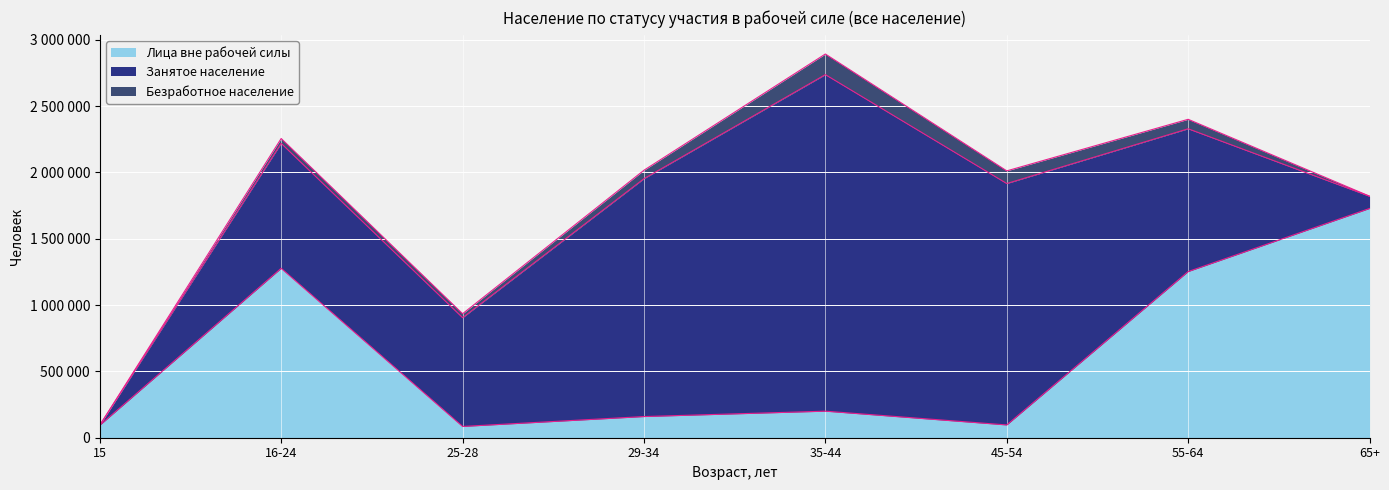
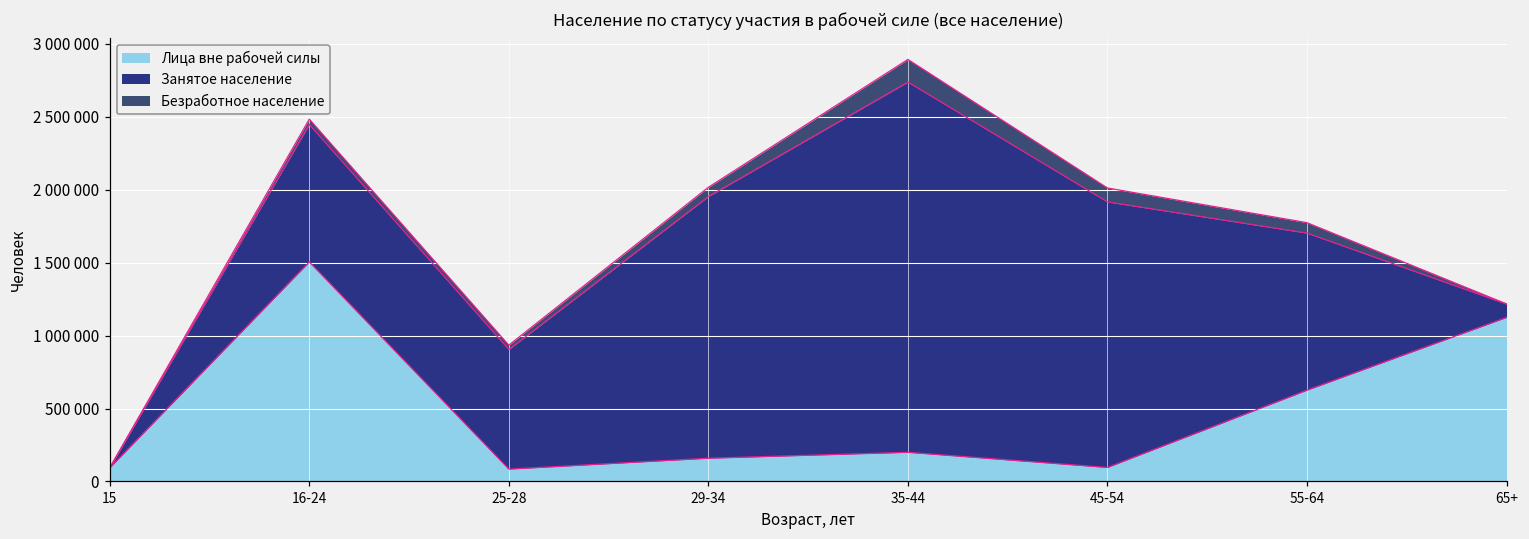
Лица вне рабочей силы, 16-24: 1280000 -> 1500000
Лица вне рабочей силы, 55-64: 1250000 -> 630000
Лица вне рабочей силы, 65+: 1730000 -> 1120000
